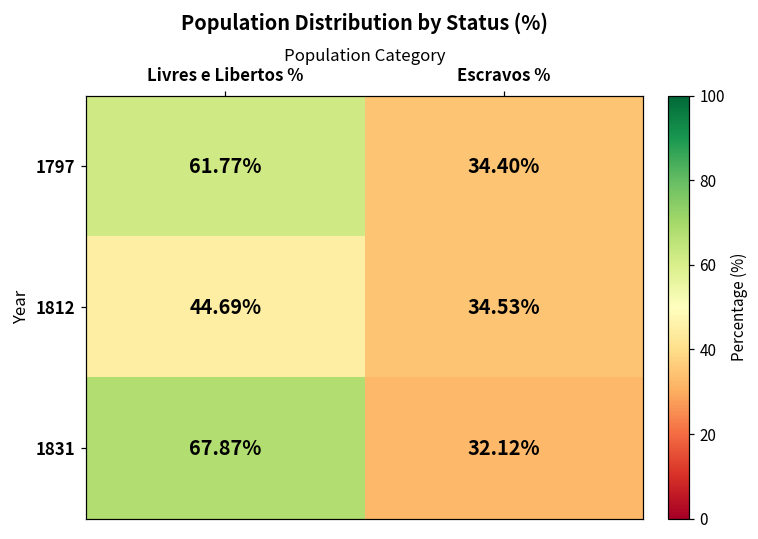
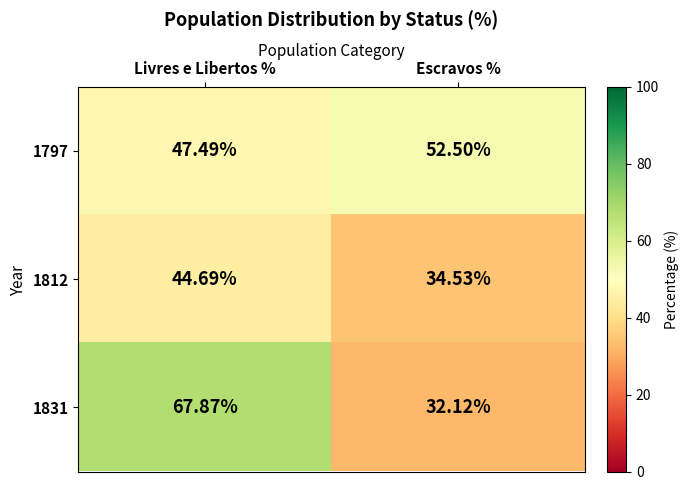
1797, Livres e Libertos %: 61.77% -> 47.49%
1797, Escravos %: 34.40% -> 52.50%
